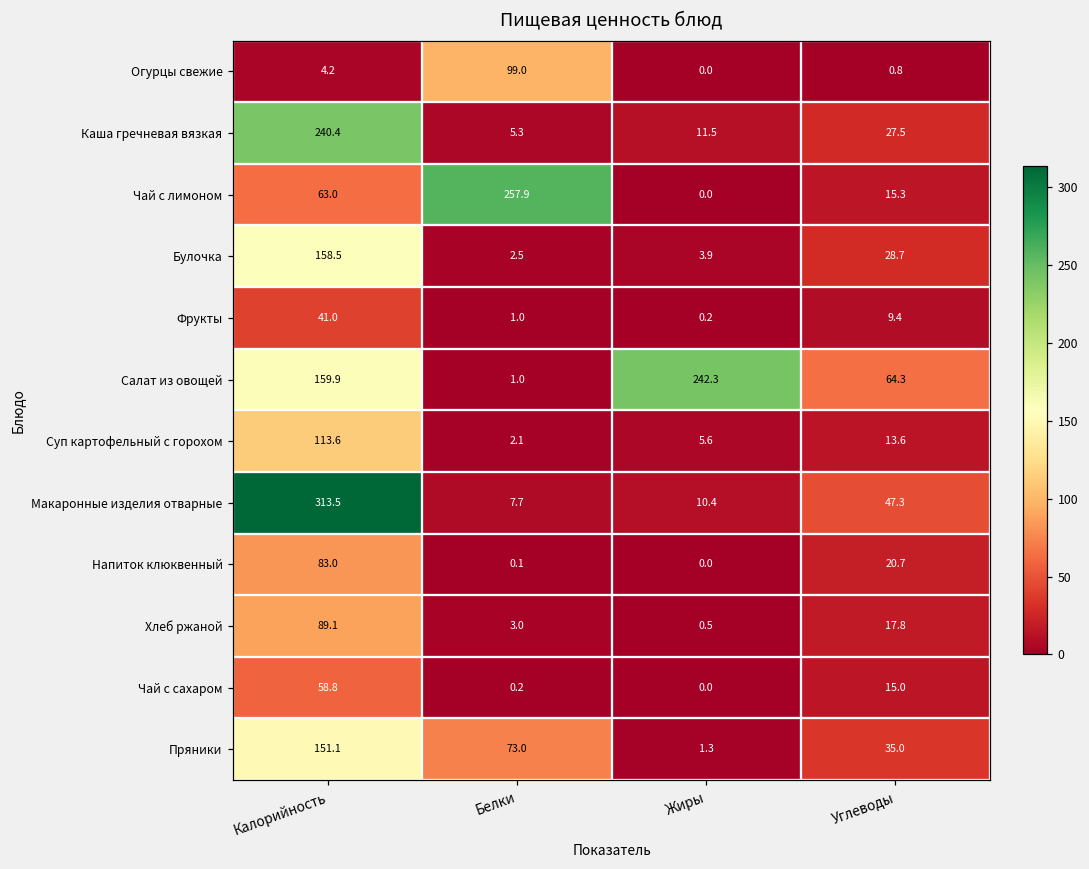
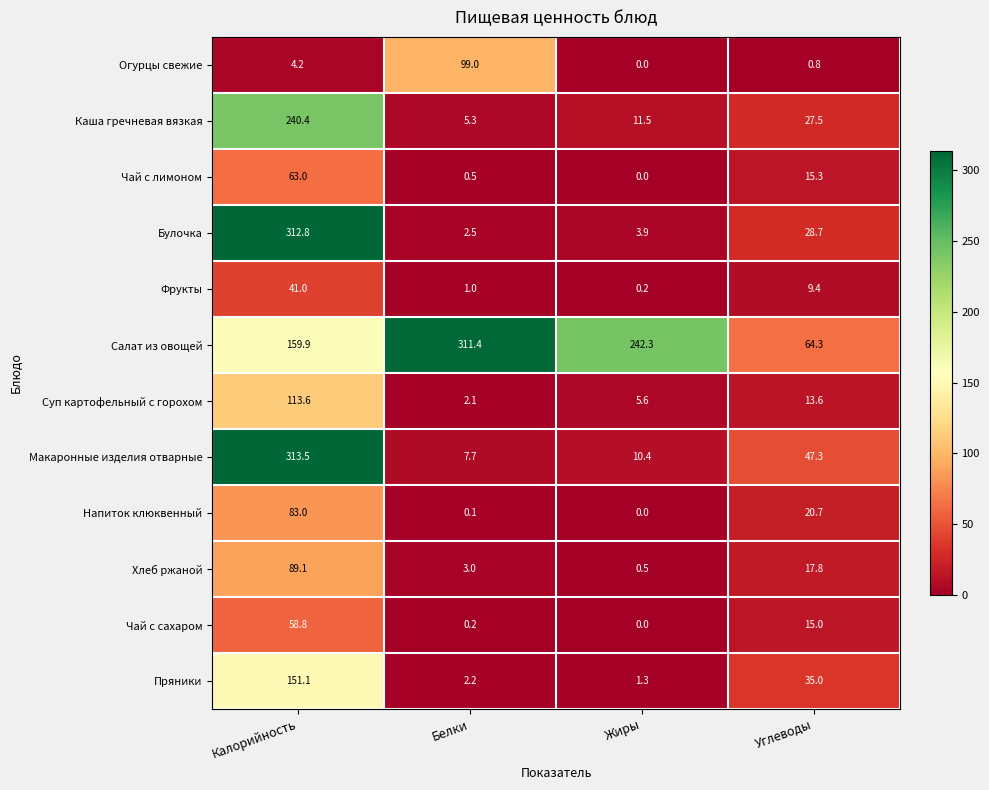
Чай с лимоном, Белки: 257.9 -> 0.5
Булочка, Калорийность: 158.5 -> 312.8
Салат из овощей, Белки: 1.0 -> 311.4
Пряники, Белки: 73.0 -> 2.2
